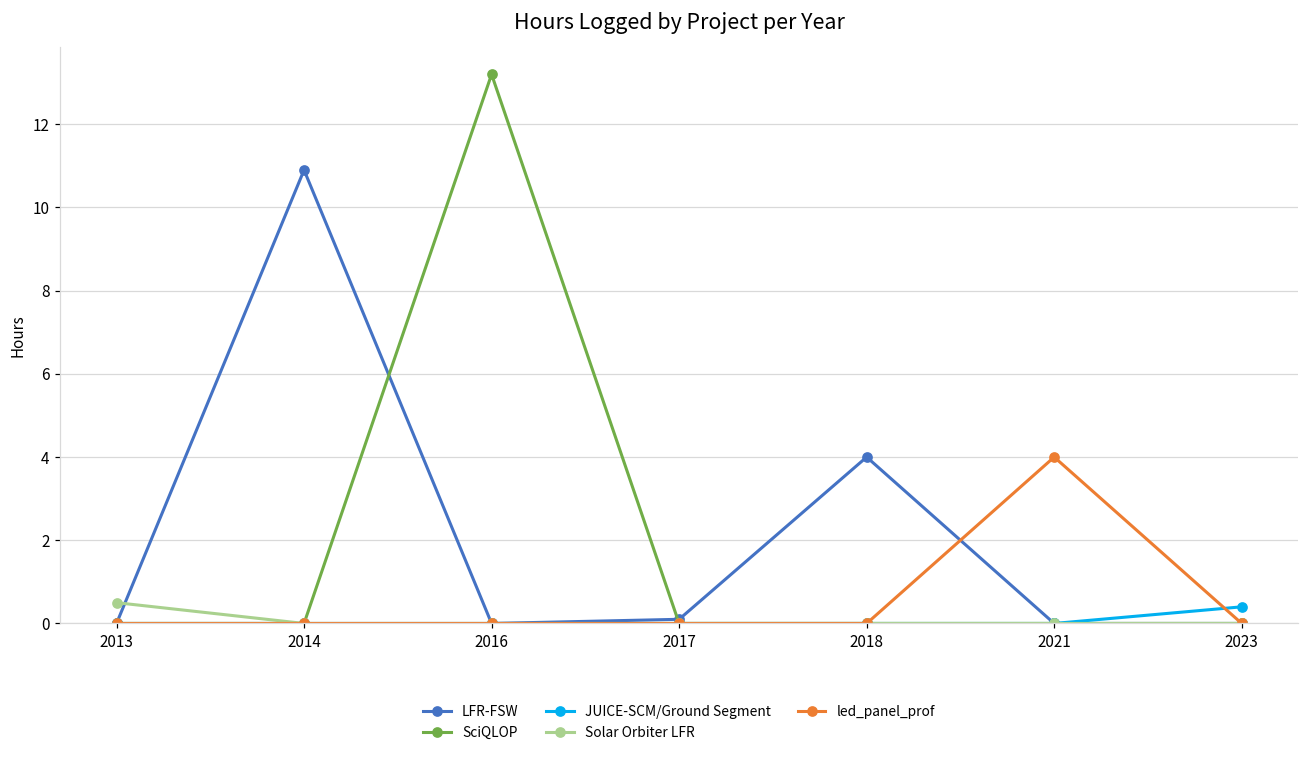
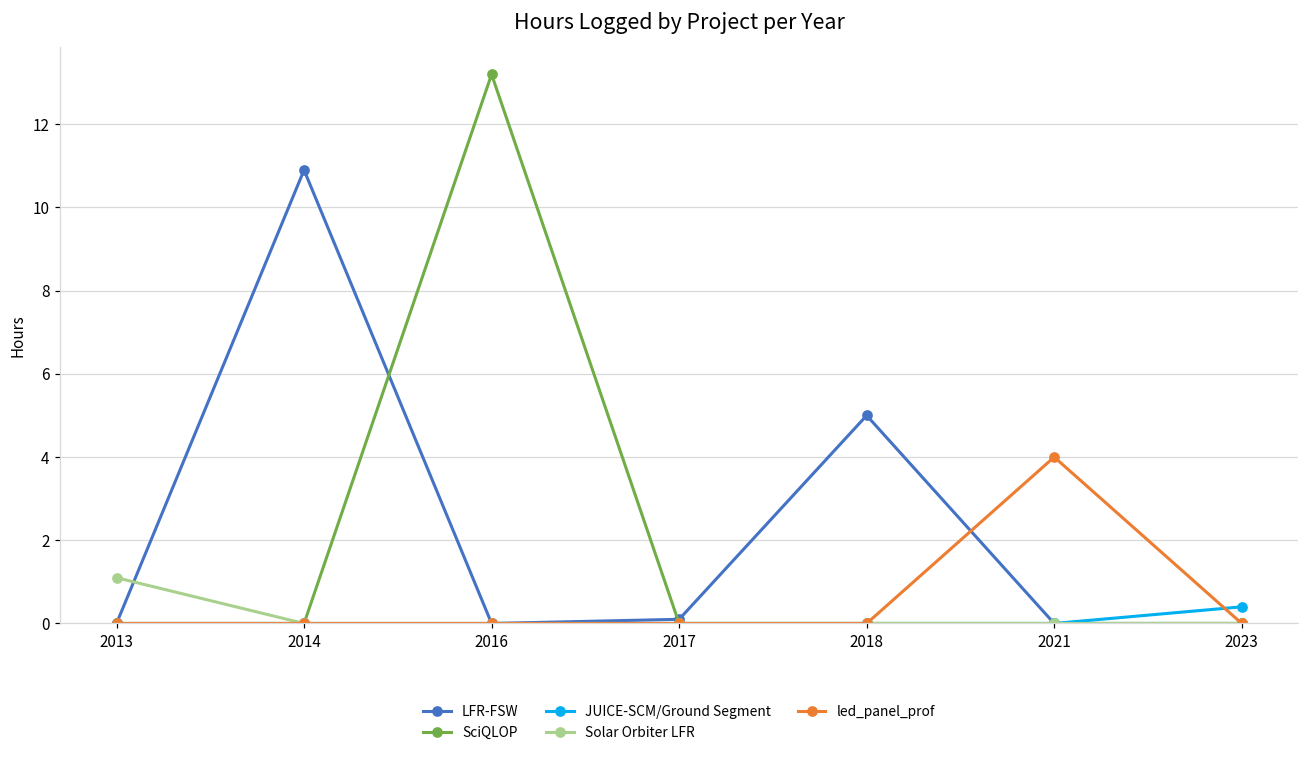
Solar Orbiter LFR, 2013: 0.5 -> 1.1
LFR-FSW, 2018: 4 -> 5
